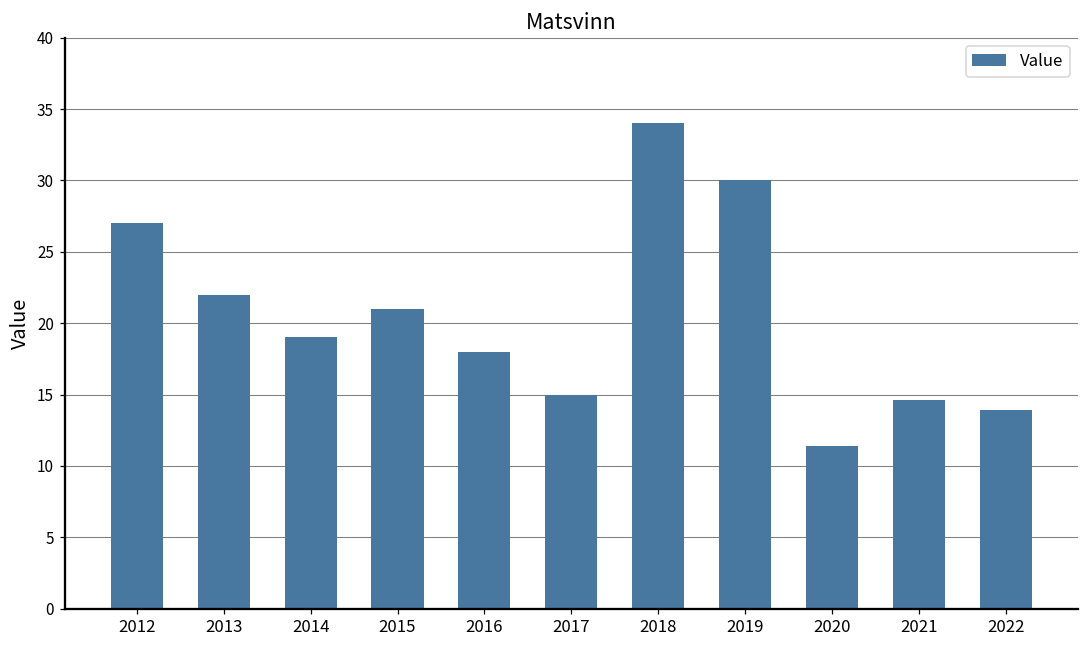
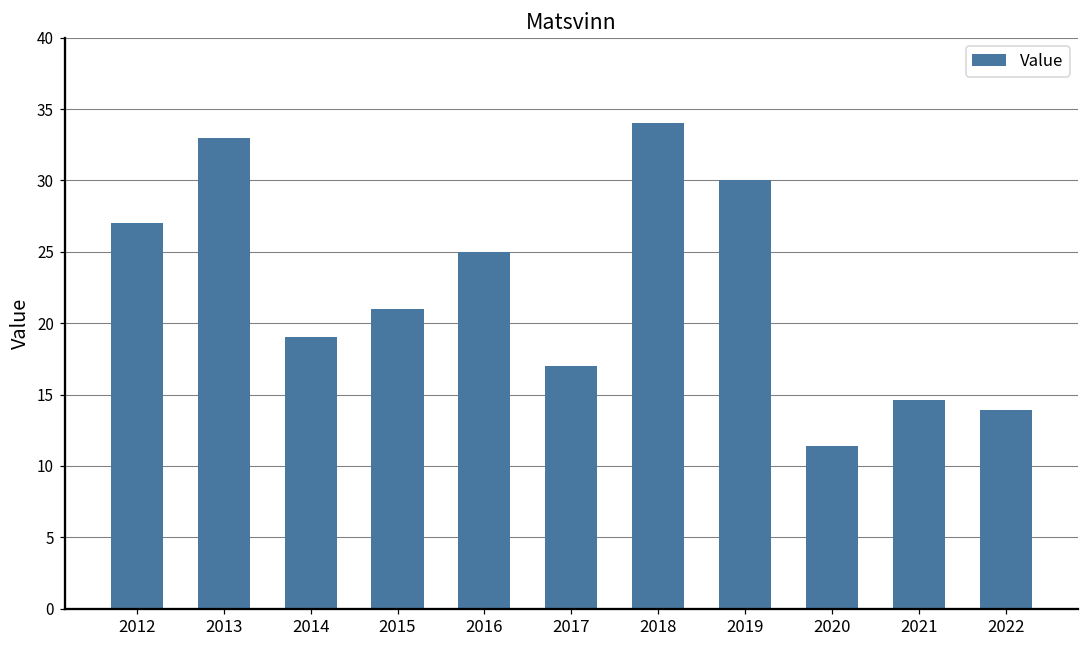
2013: 22 -> 33
2016: 18 -> 25
2017: 15 -> 17
